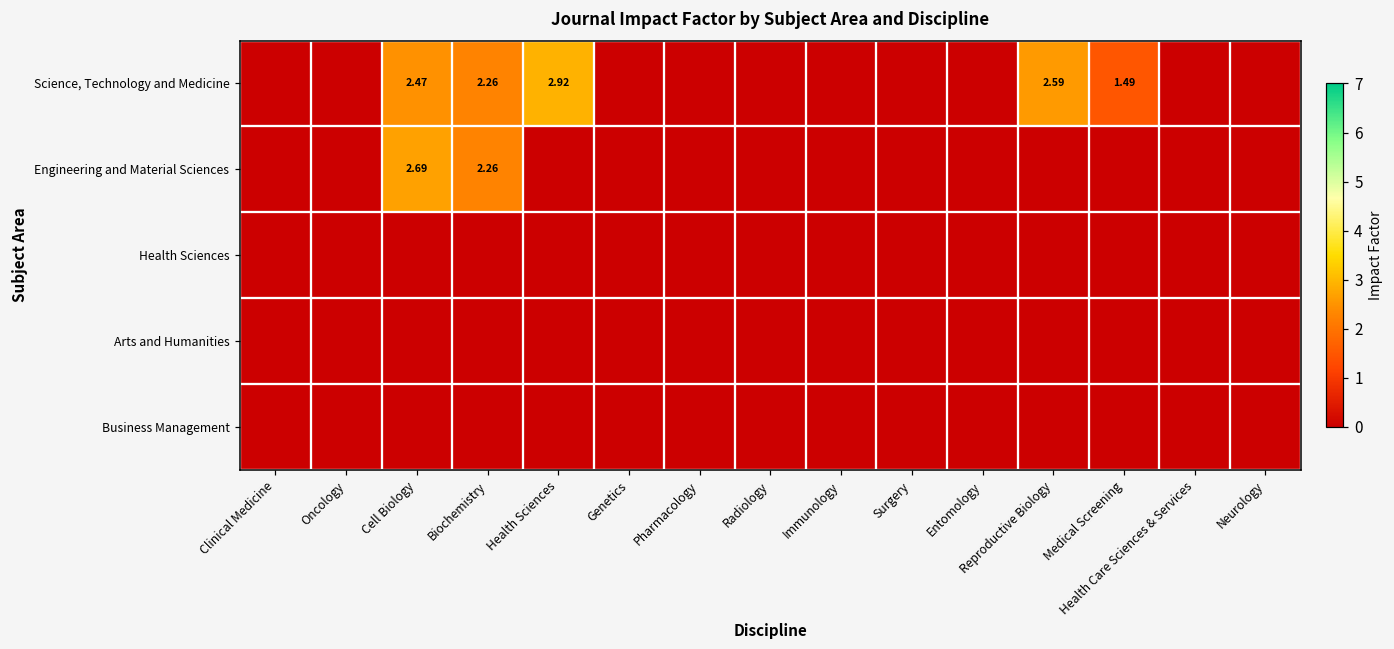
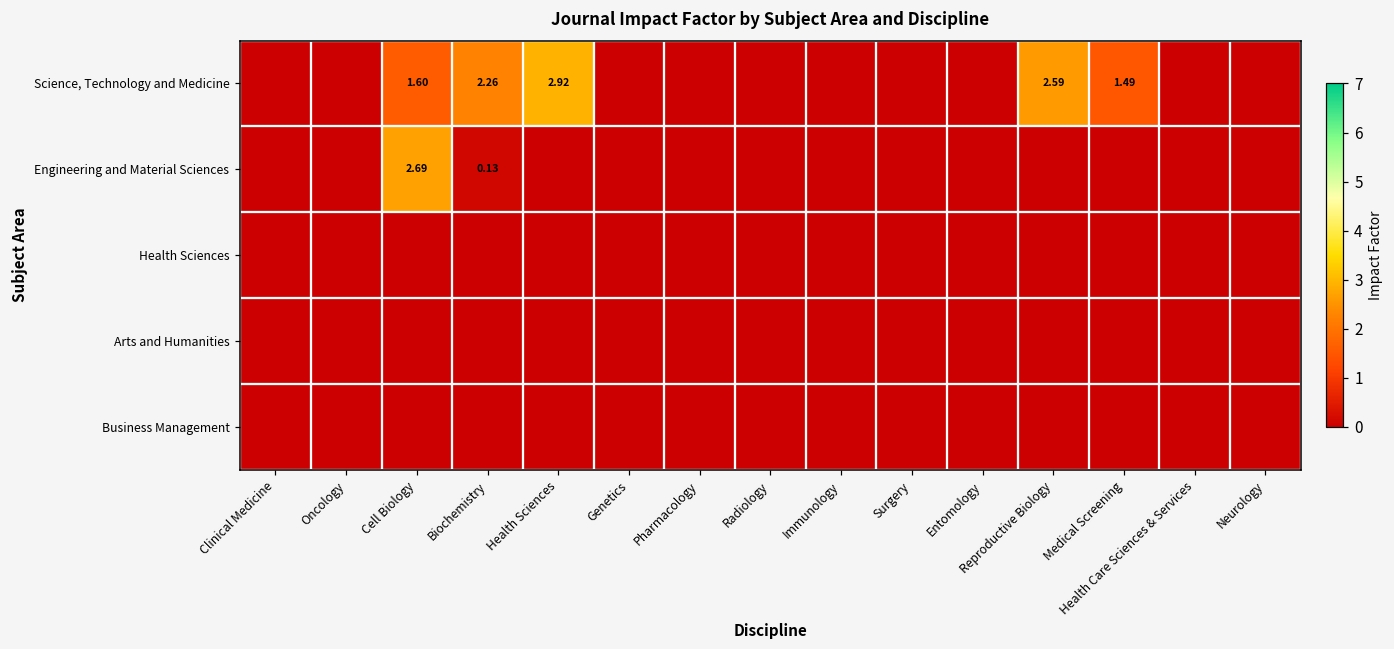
Science, Technology and Medicine, Cell Biology: 2.47 -> 1.60
Engineering and Material Sciences, Biochemistry: 2.26 -> 0.13
